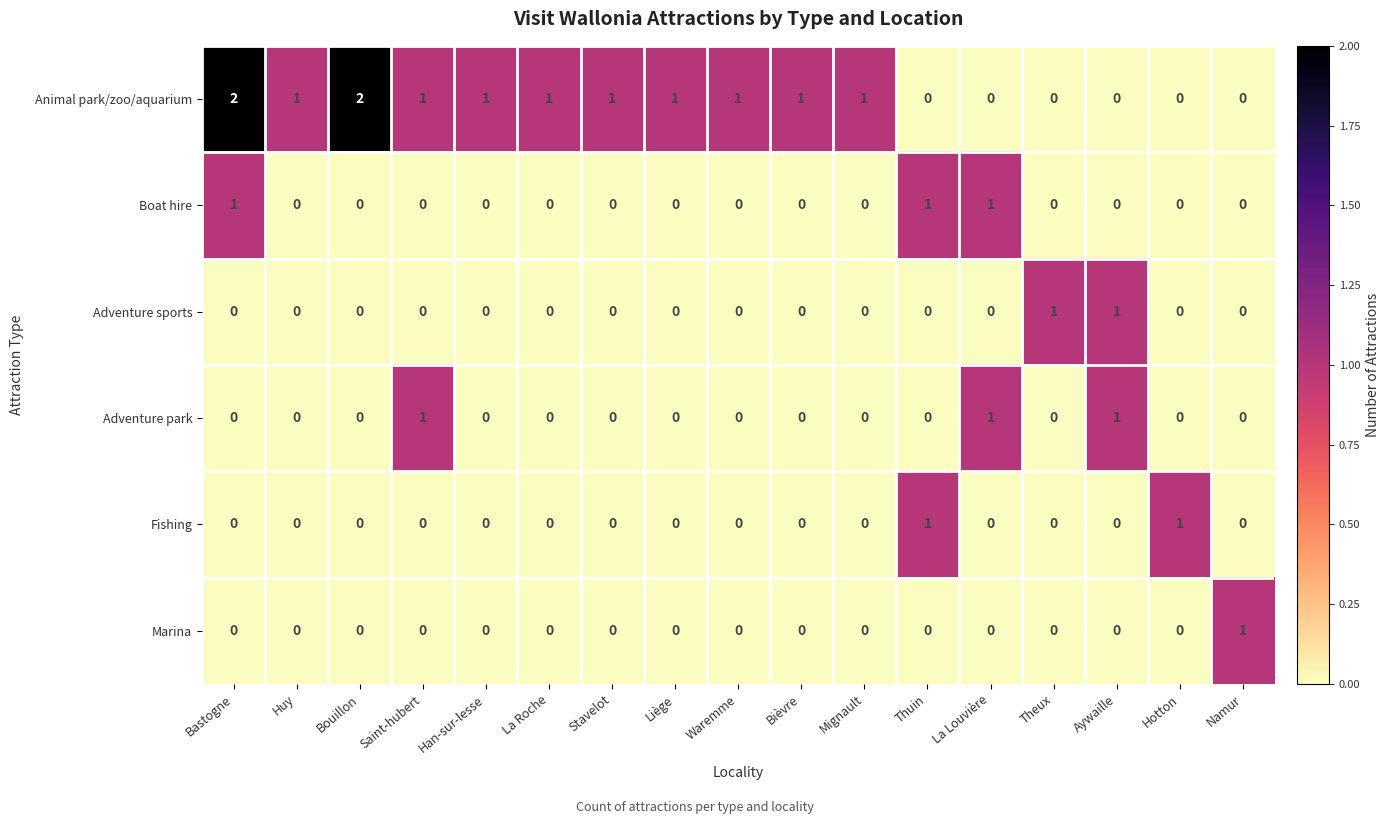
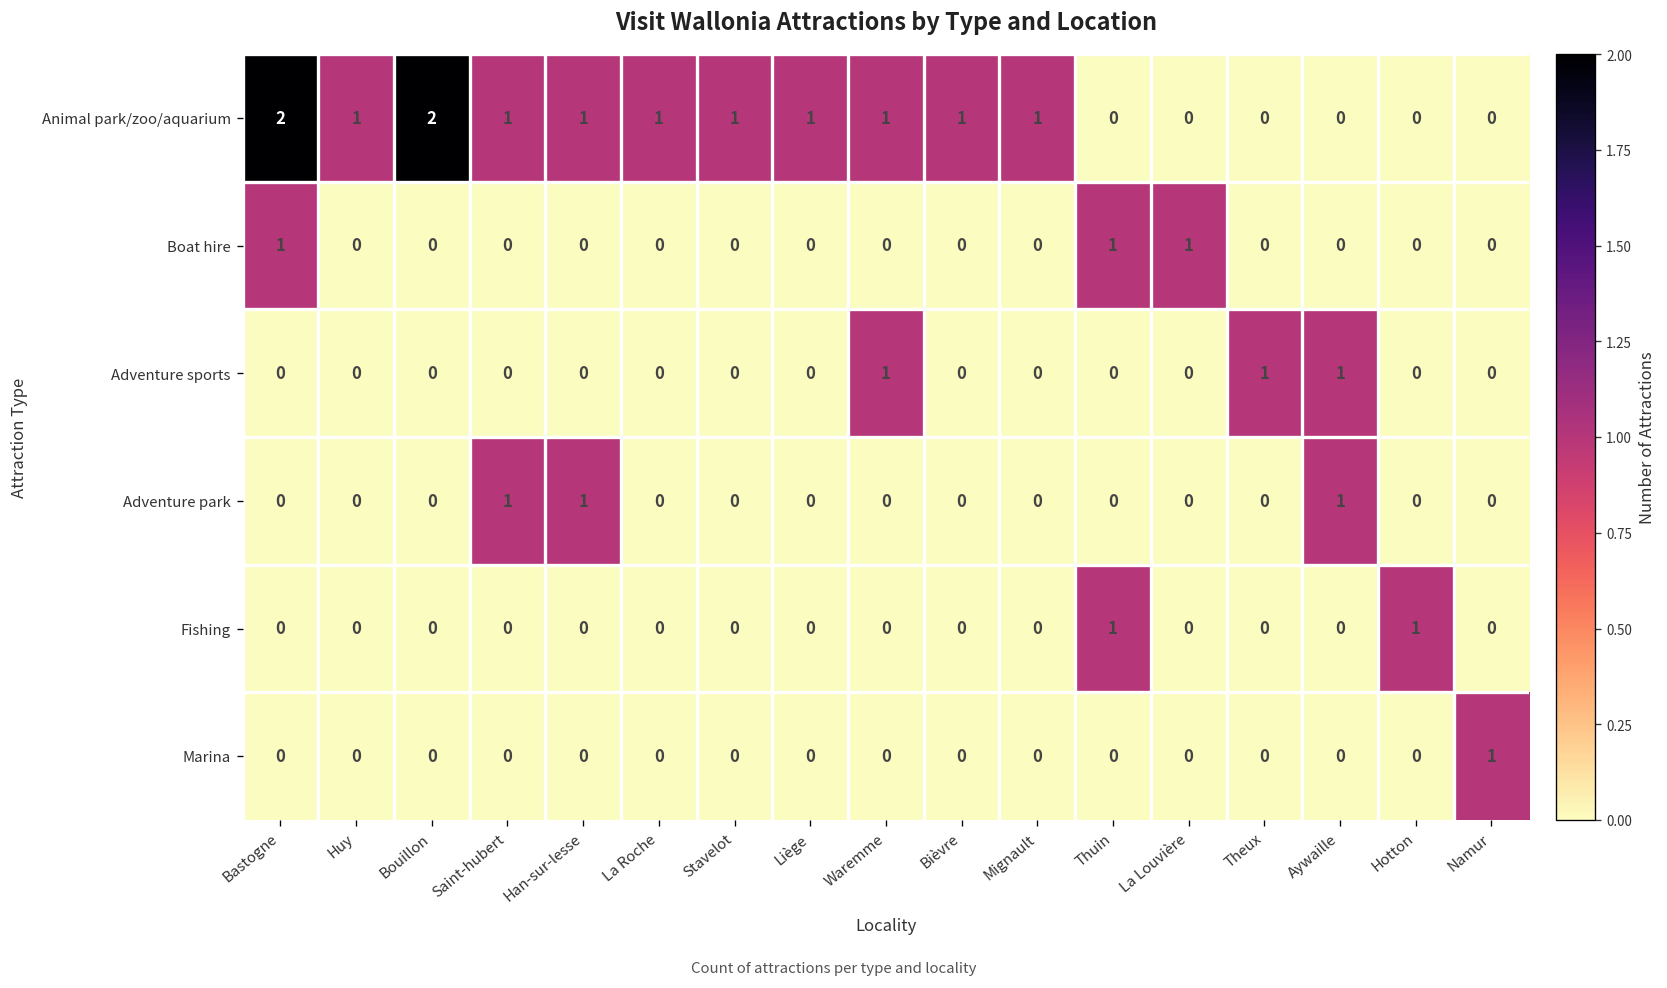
Adventure sports, Waremme: 0 -> 1
Adventure park, Han-sur-lesse: 0 -> 1
Adventure park, La Louvière: 1 -> 0
